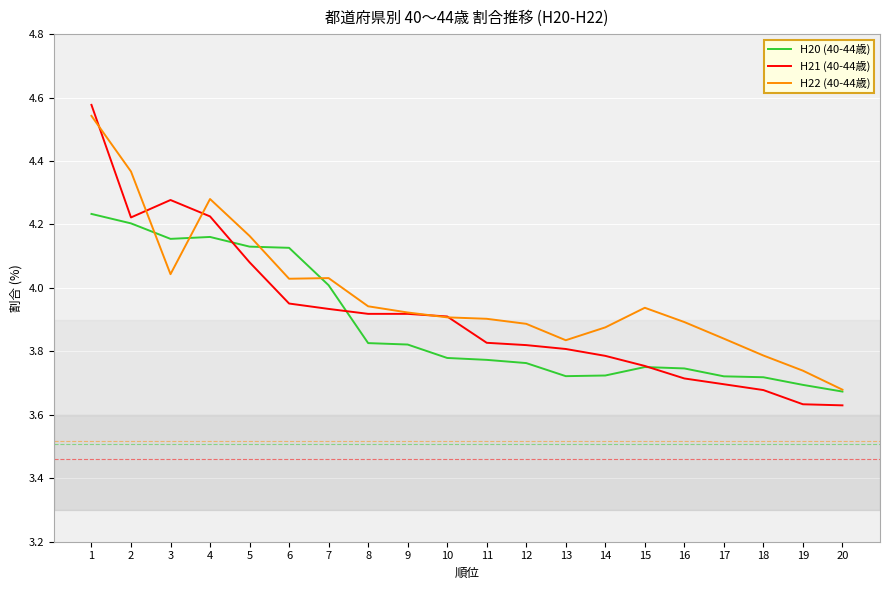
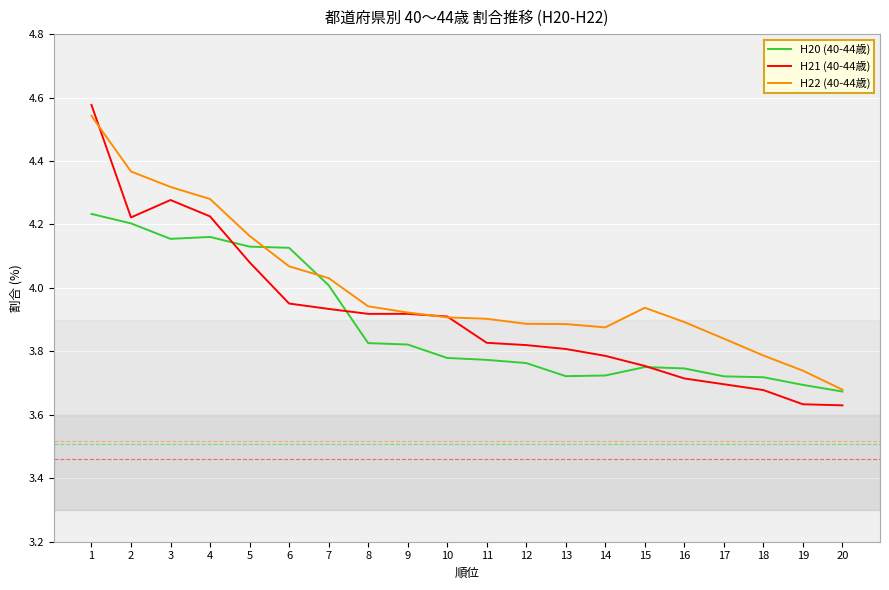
H22 (40-44歳), 3: 4.04 -> 4.32
H22 (40-44歳), 6: 4.03 -> 4.07
H22 (40-44歳), 13: 3.84 -> 3.89
